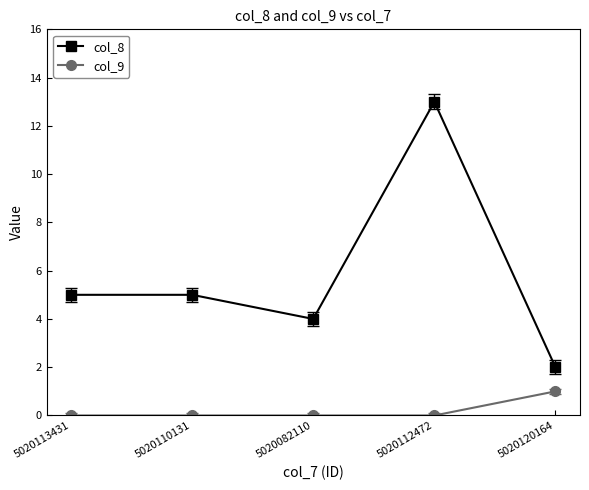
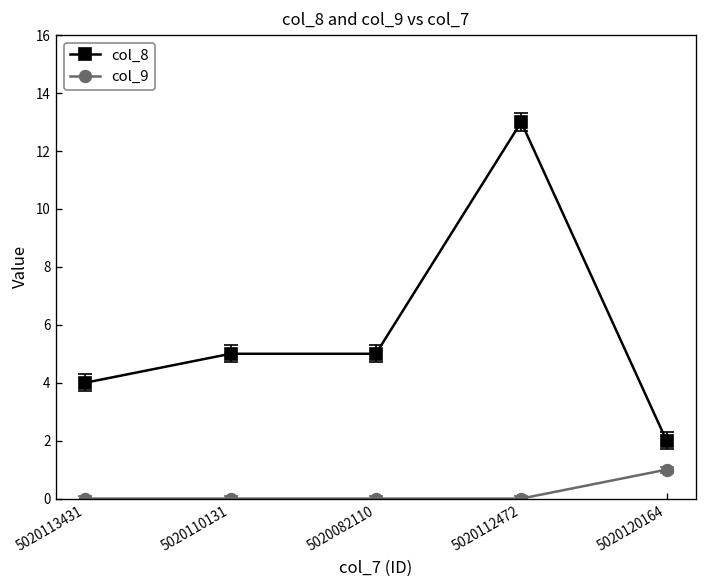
col_8, 5020113431: 5 -> 4
col_8, 5020082110: 4 -> 5
